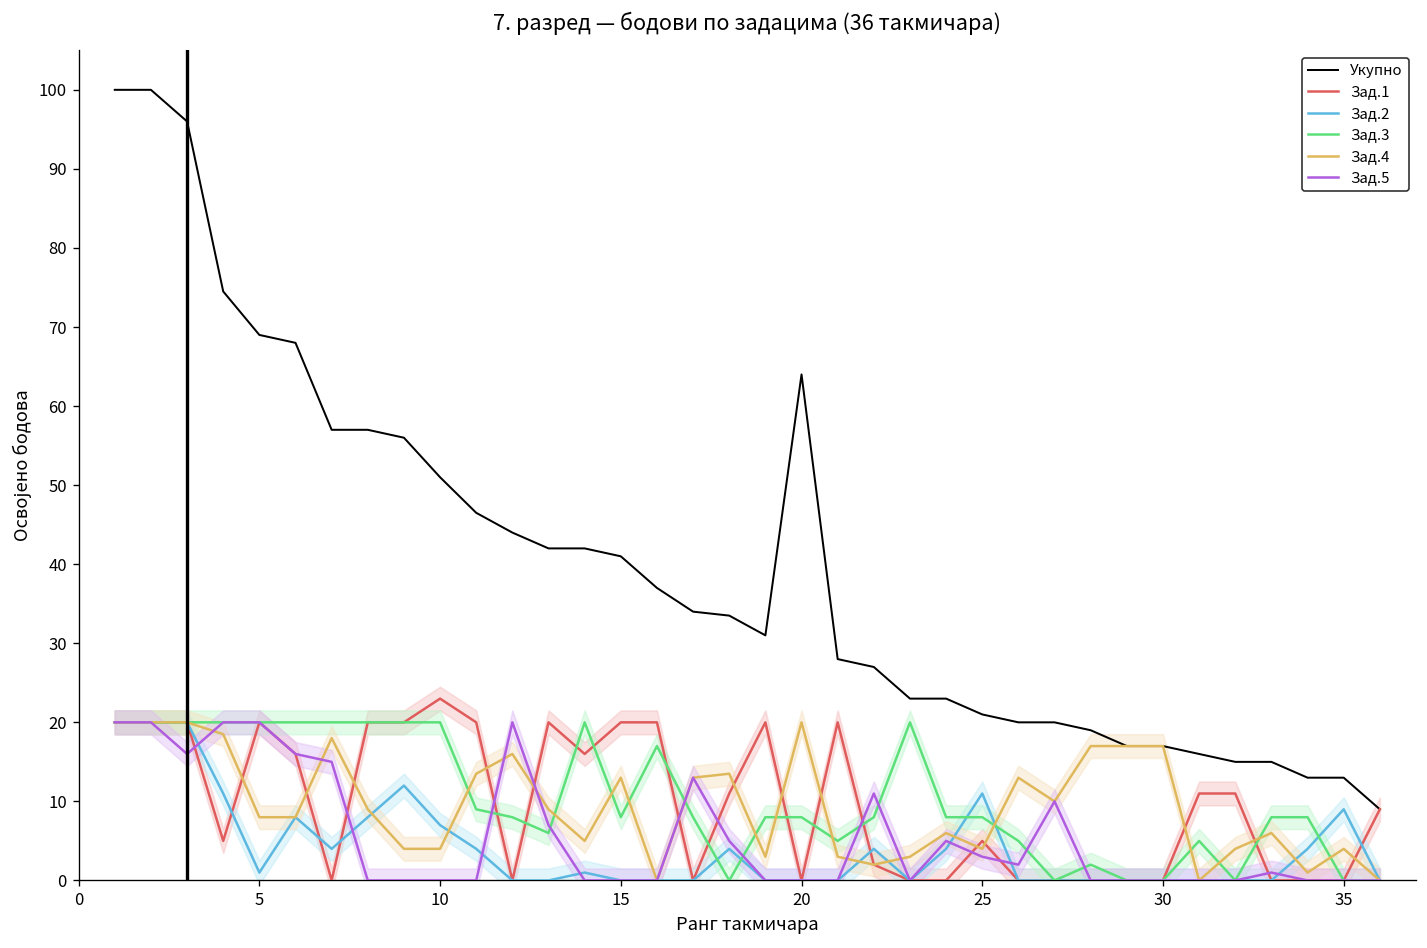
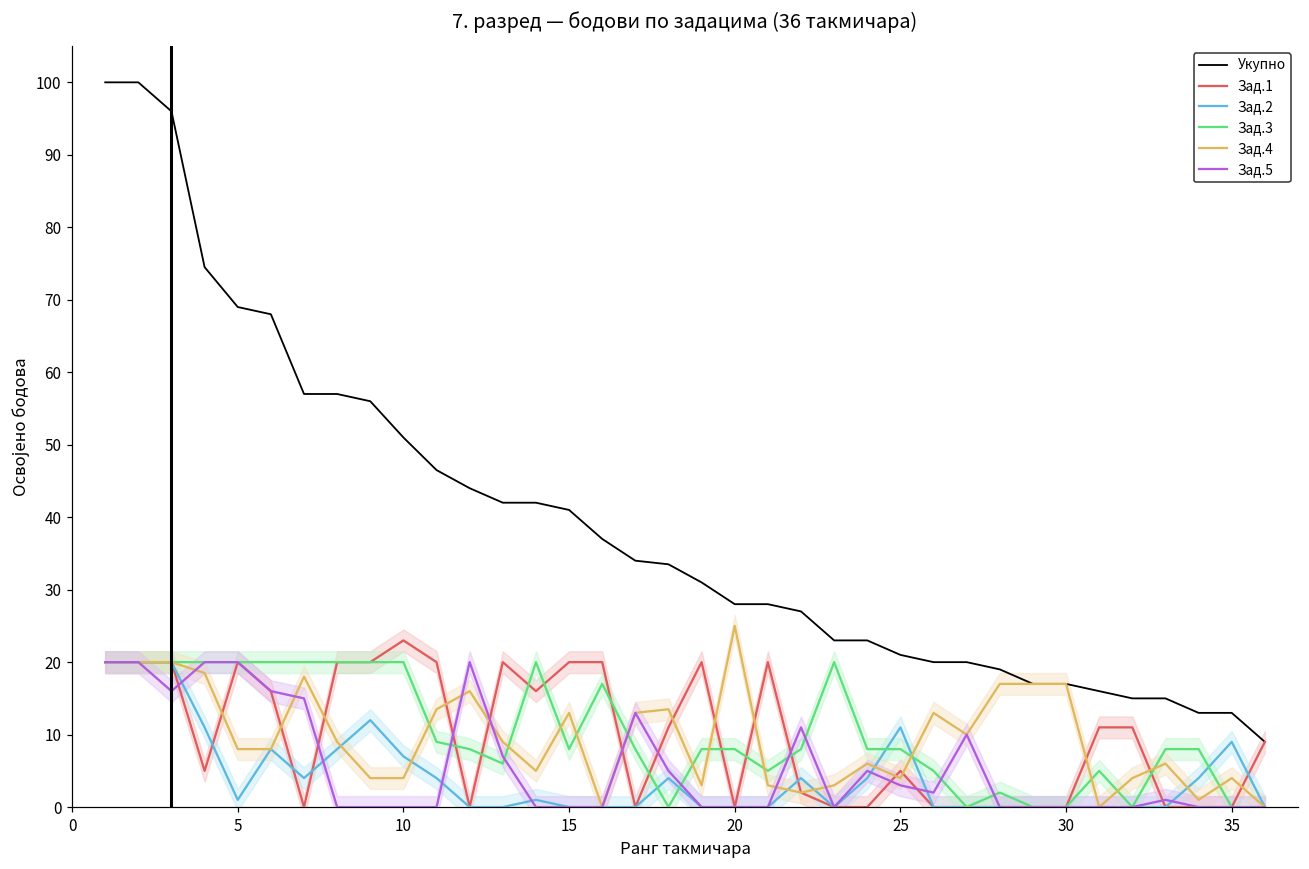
Укупно, 20: 64 -> 28
Зад.4, 20: 20 -> 25
